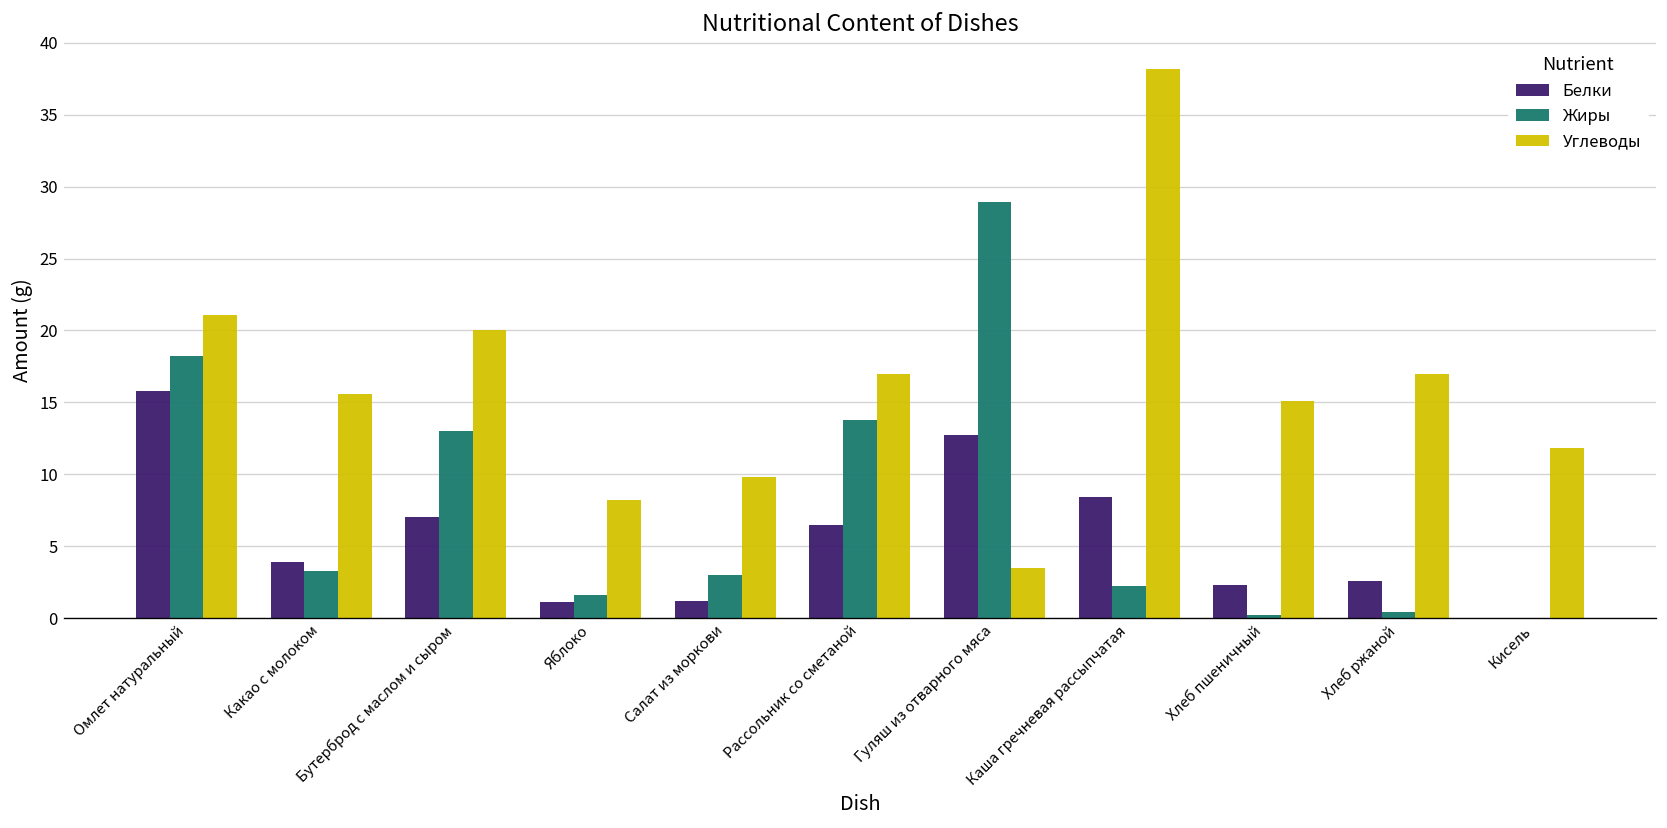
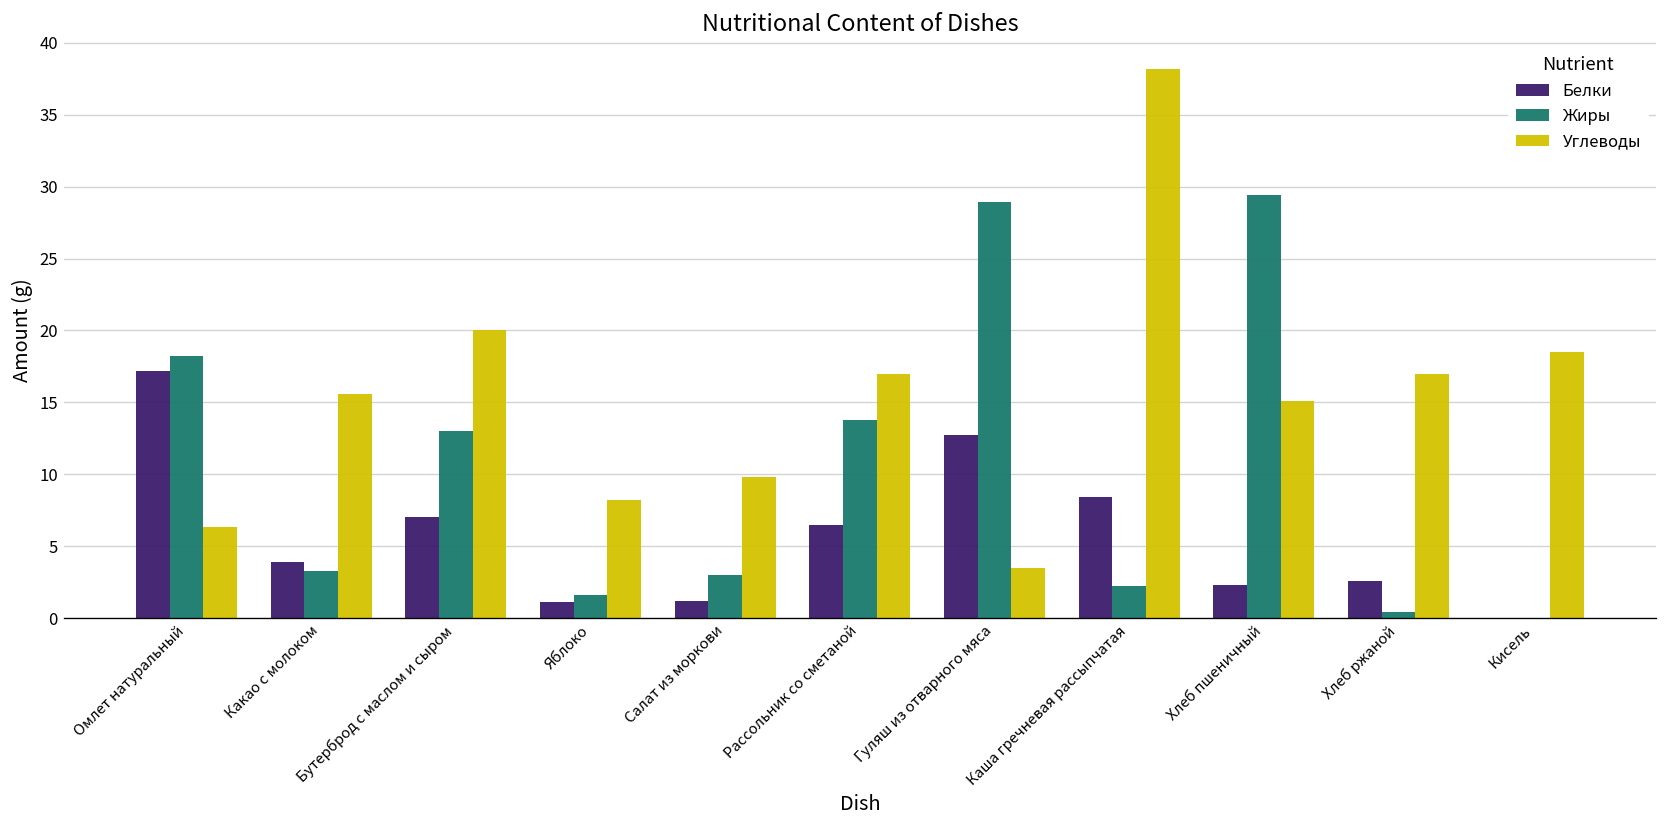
Белки, Омлет натуральный: 15.8 -> 17.2
Углеводы, Омлет натуральный: 21.1 -> 6.3
Жиры, Хлеб пшеничный: 0.2 -> 29.4
Углеводы, Кисель: 11.8 -> 18.5
